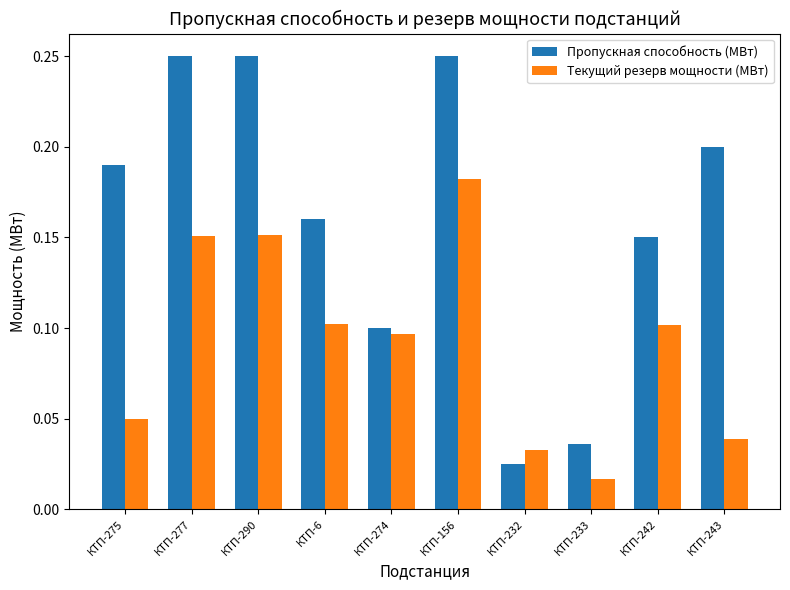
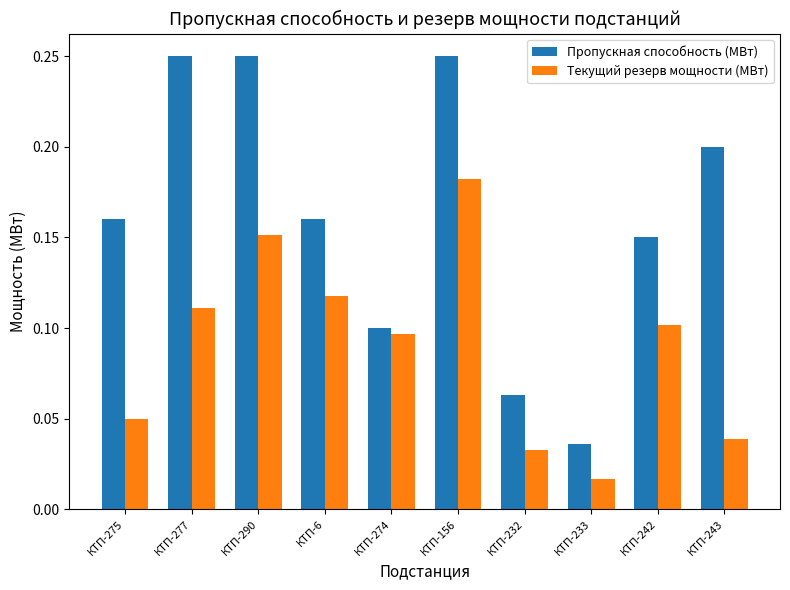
Пропускная способность (МВт), КТП-275: 0.19 -> 0.16
Текущий резерв мощности (МВт), КТП-277: 0.151 -> 0.111
Текущий резерв мощности (МВт), КТП-6: 0.102 -> 0.118
Пропускная способность (МВт), КТП-232: 0.025 -> 0.063
